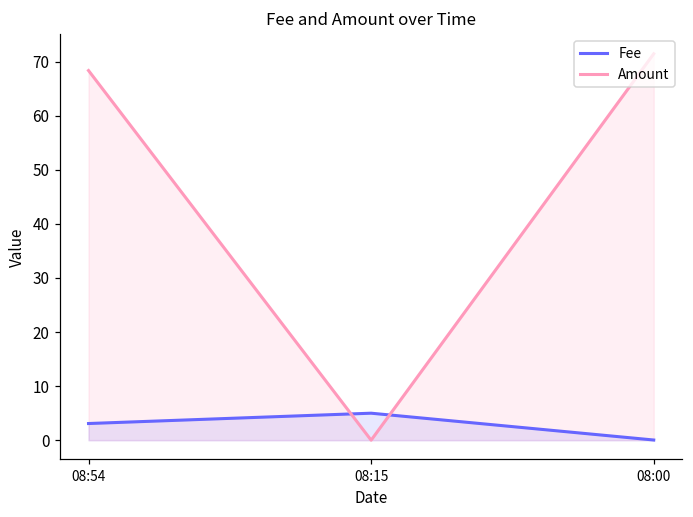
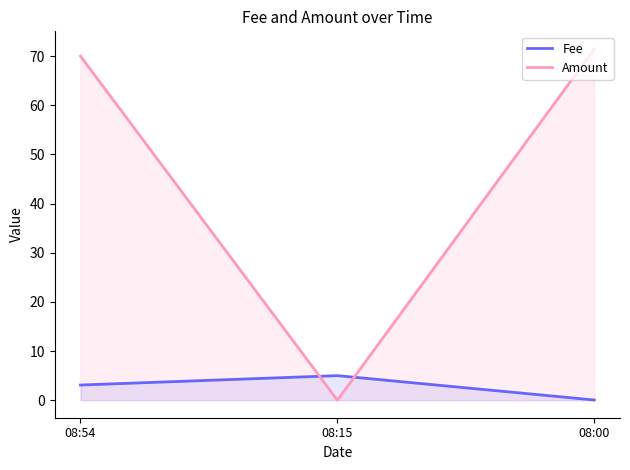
Amount, 08:54: 68 -> 70
